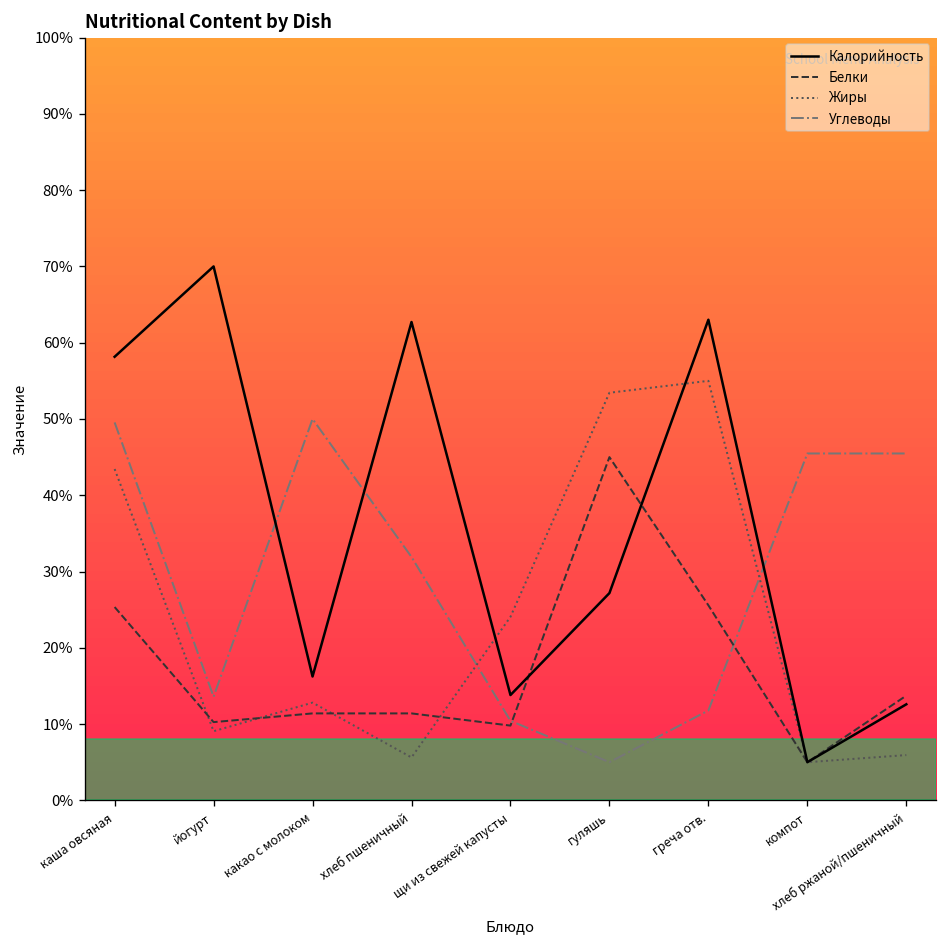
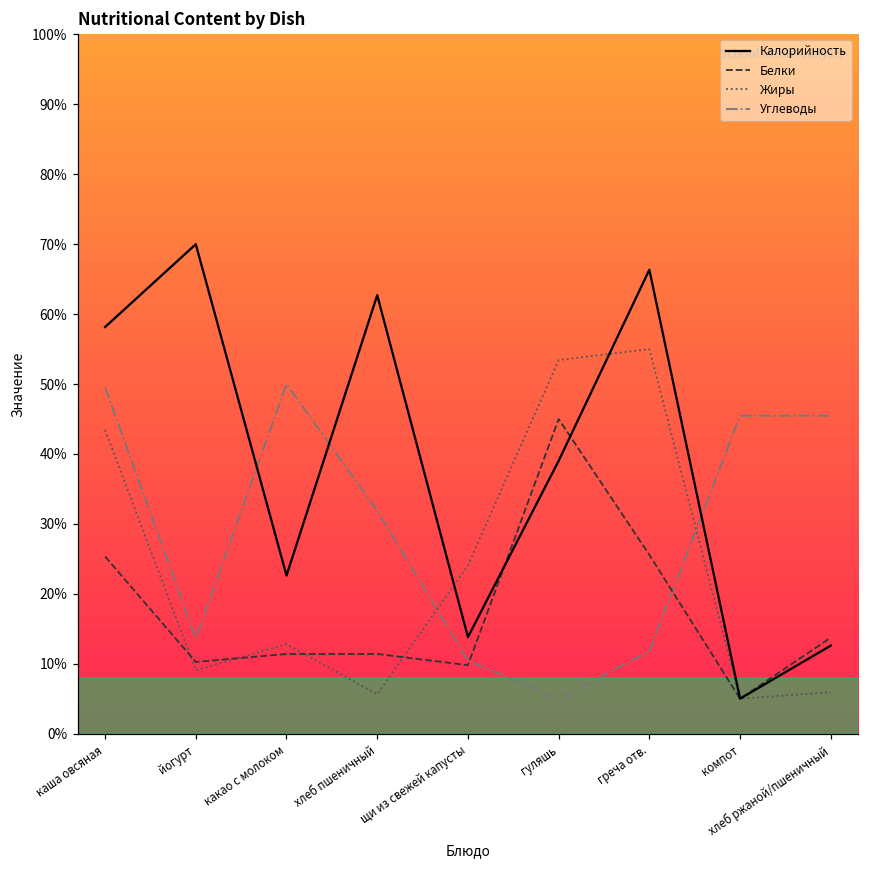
Калорийность, какао с молоком: 16% -> 23%
Калорийность, гуляшь: 27% -> 39%
Калорийность, греча отв.: 63% -> 66%
